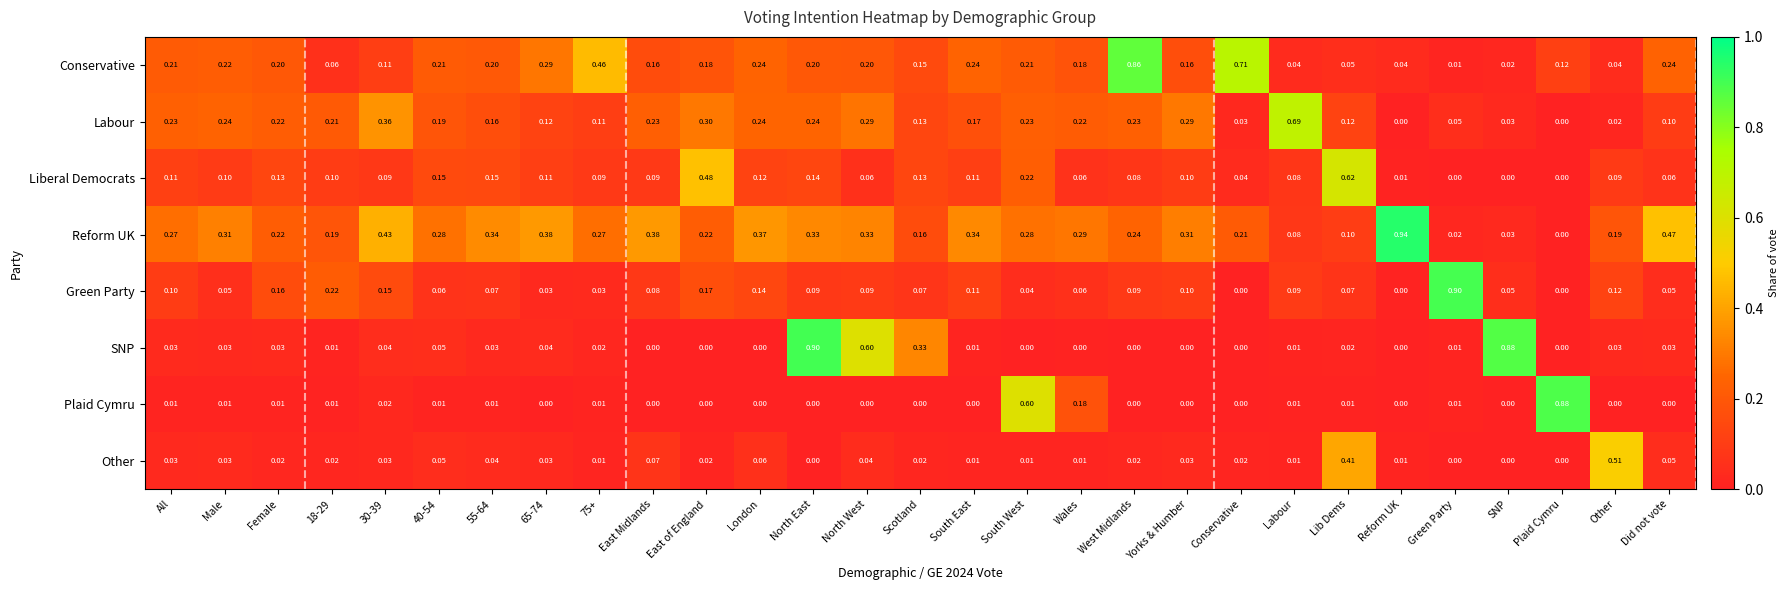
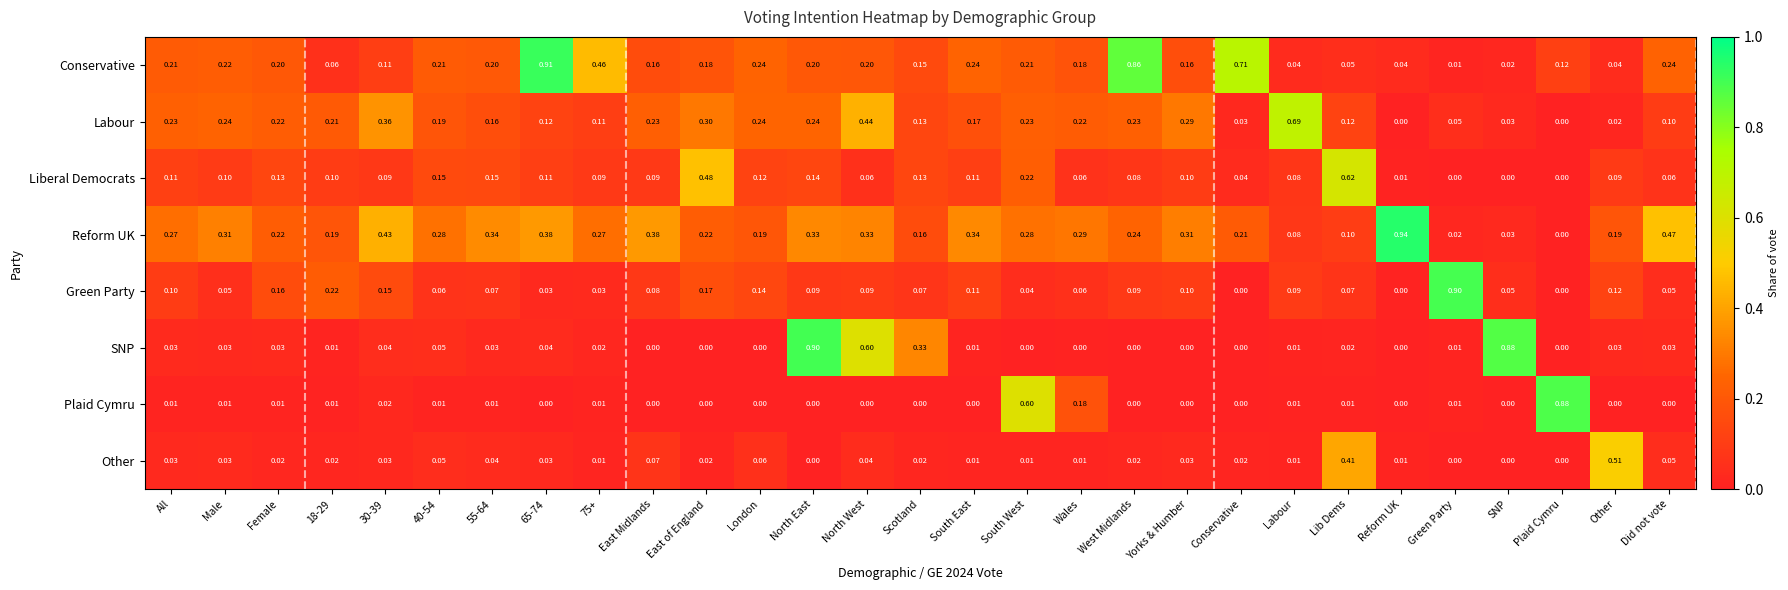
Conservative, 65-74: 0.29 -> 0.91
Labour, North West: 0.29 -> 0.44
Reform UK, London: 0.37 -> 0.19
